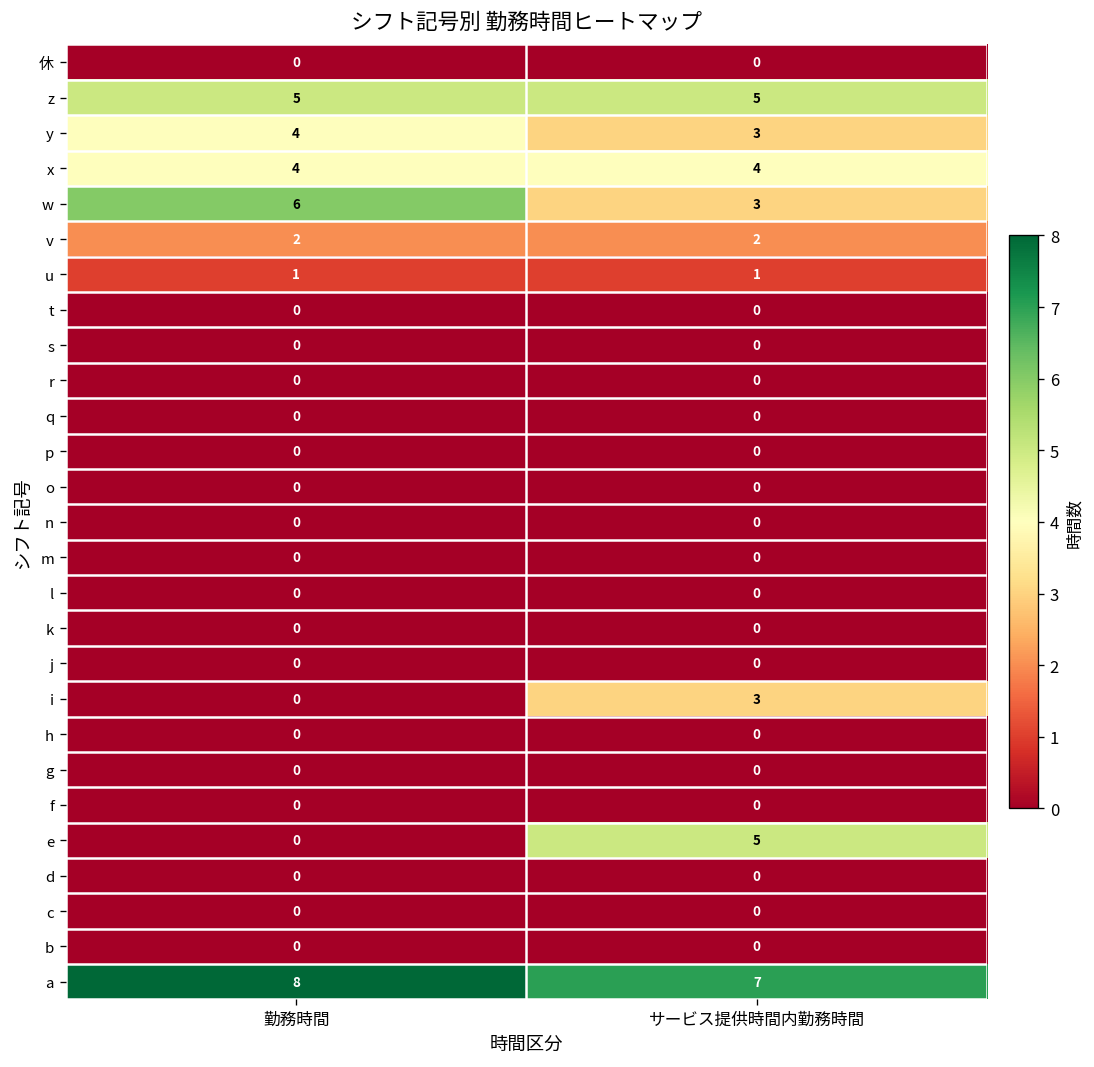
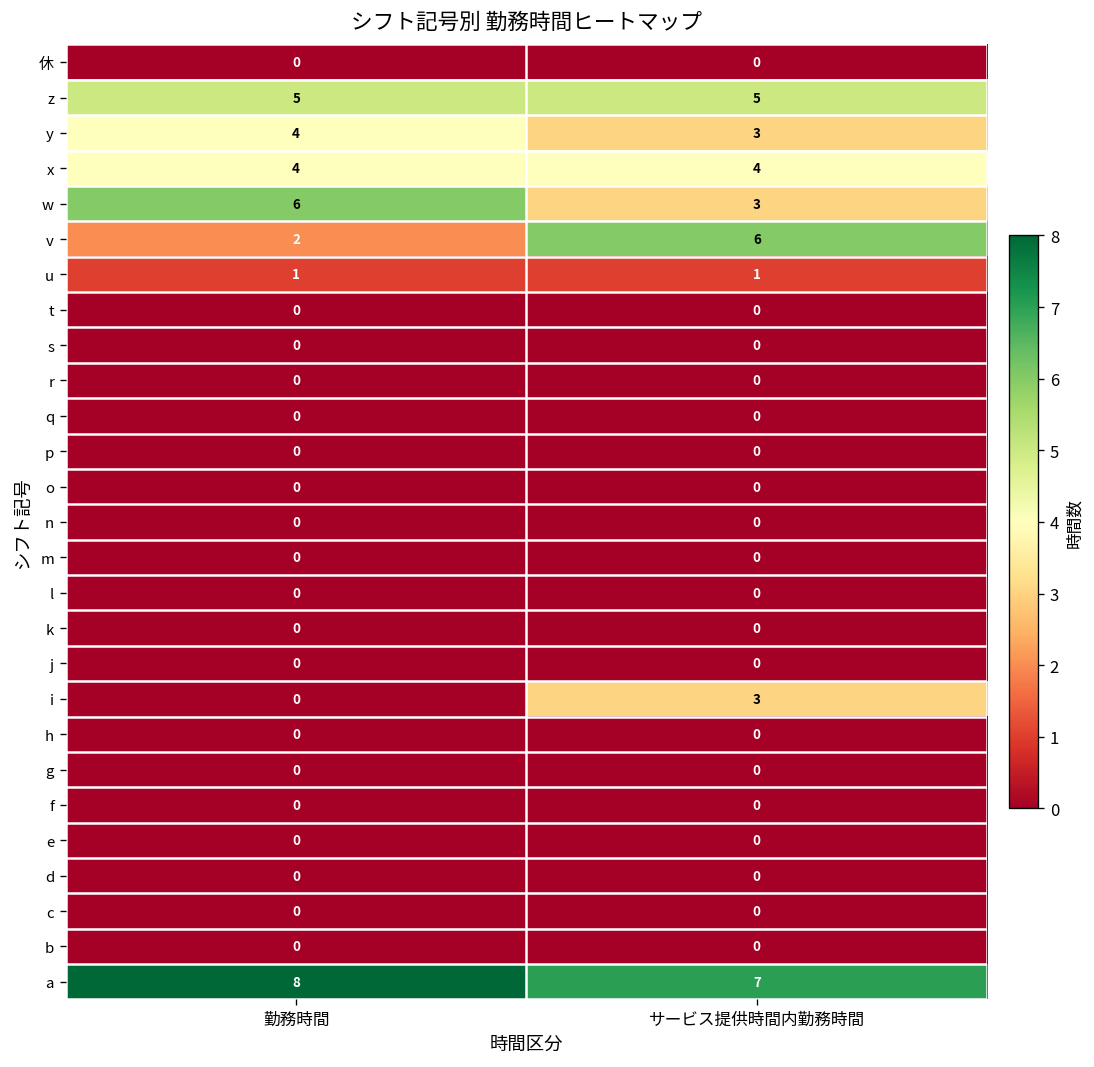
v, サービス提供時間内勤務時間: 2 -> 6
e, サービス提供時間内勤務時間: 5 -> 0
